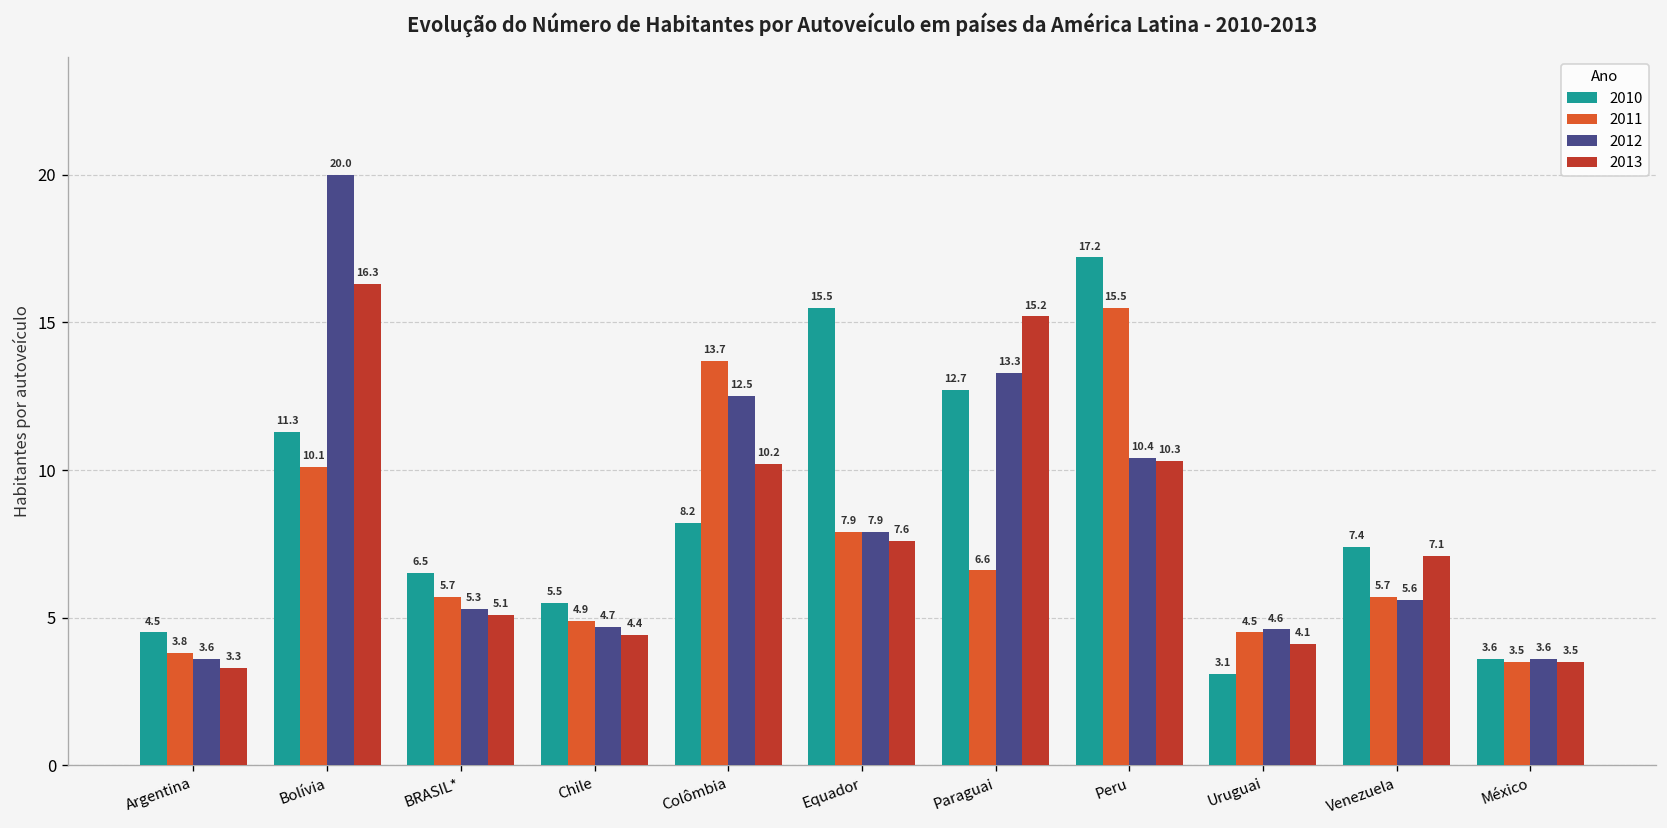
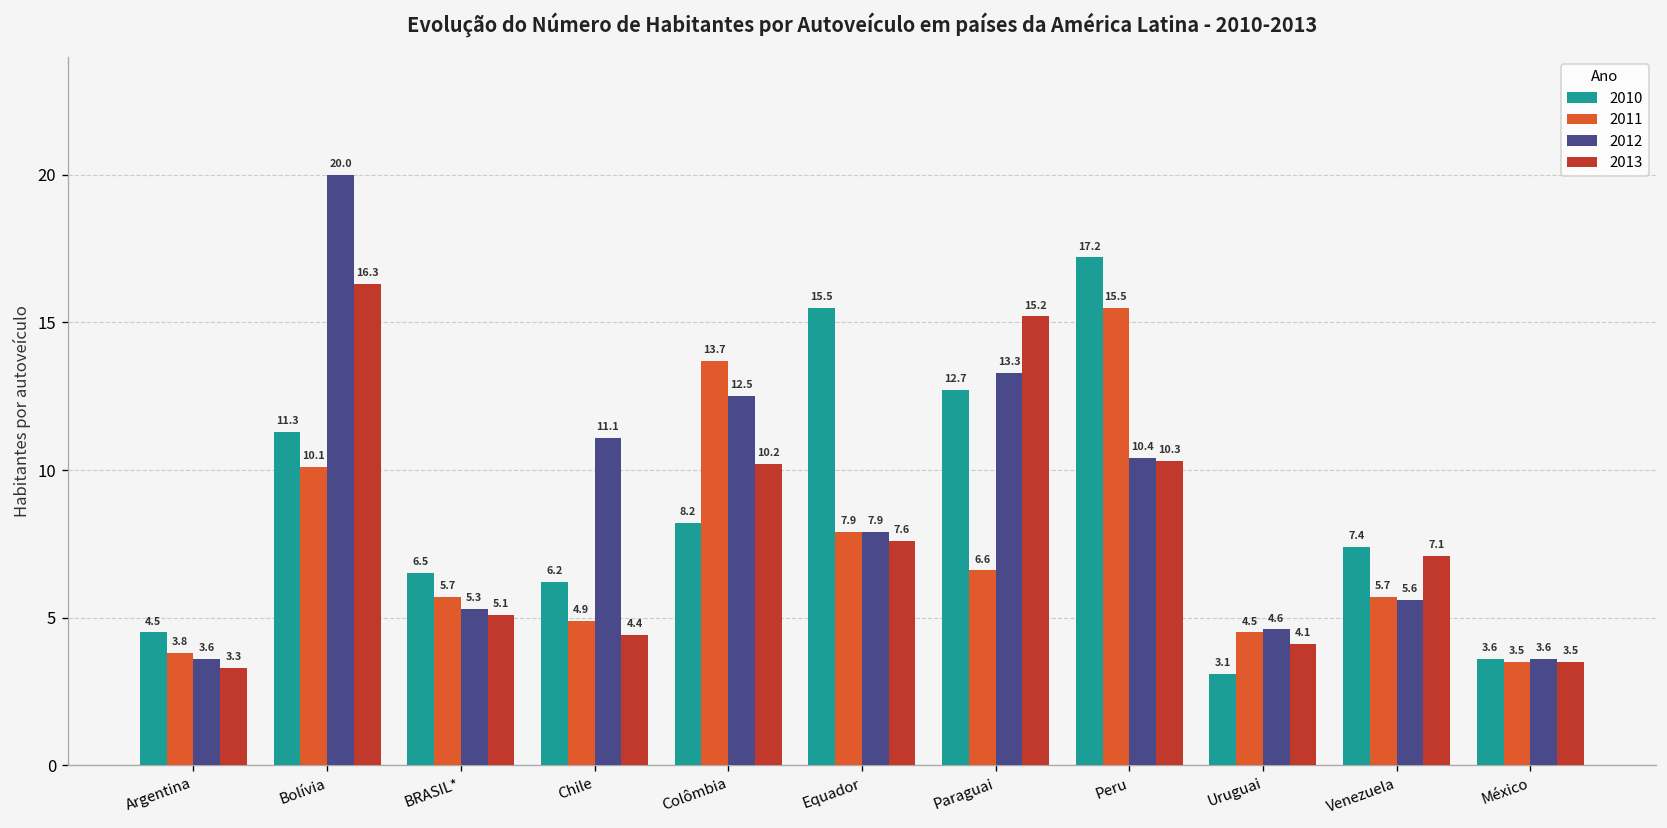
2010, Chile: 5.5 -> 6.2
2012, Chile: 4.7 -> 11.1
